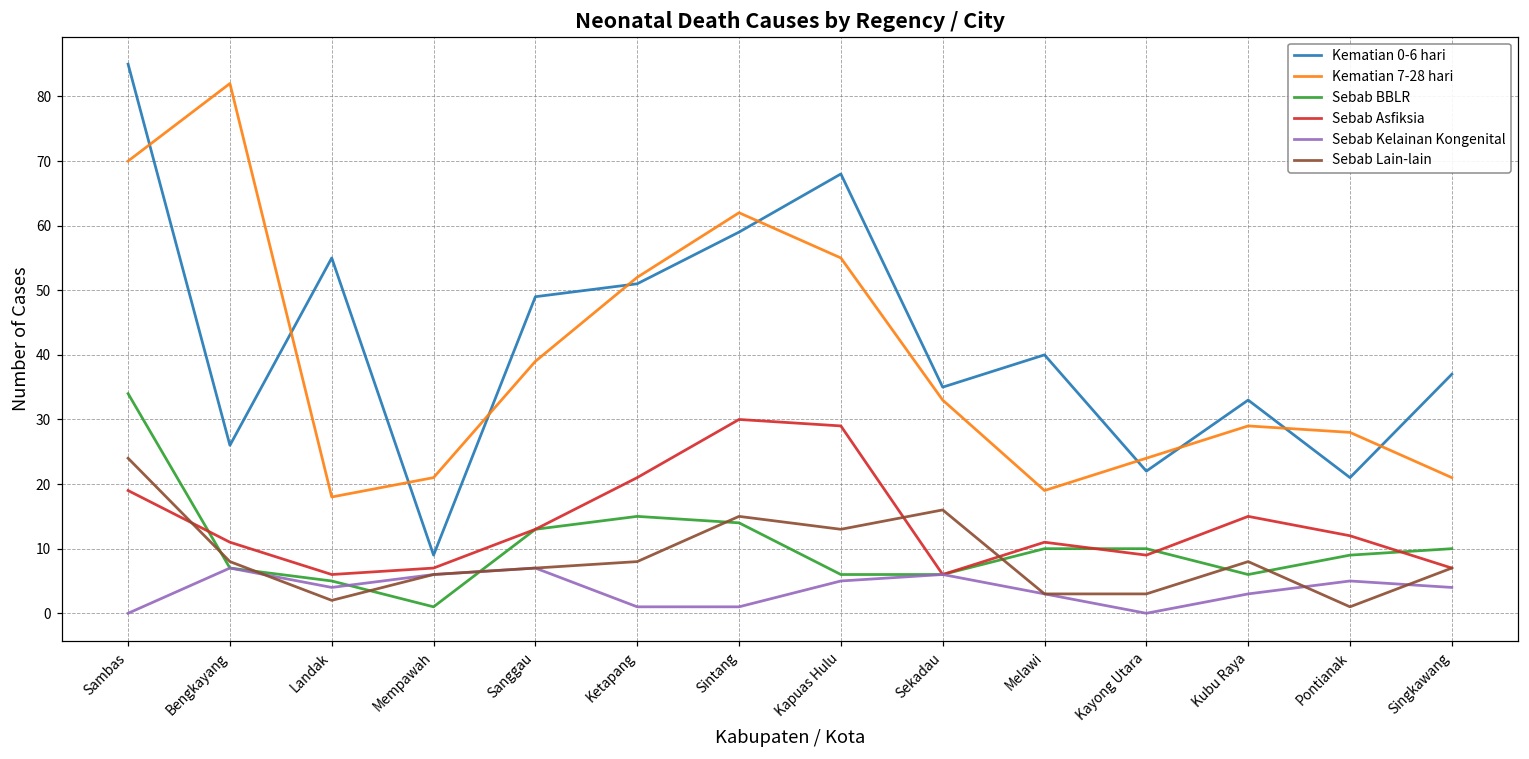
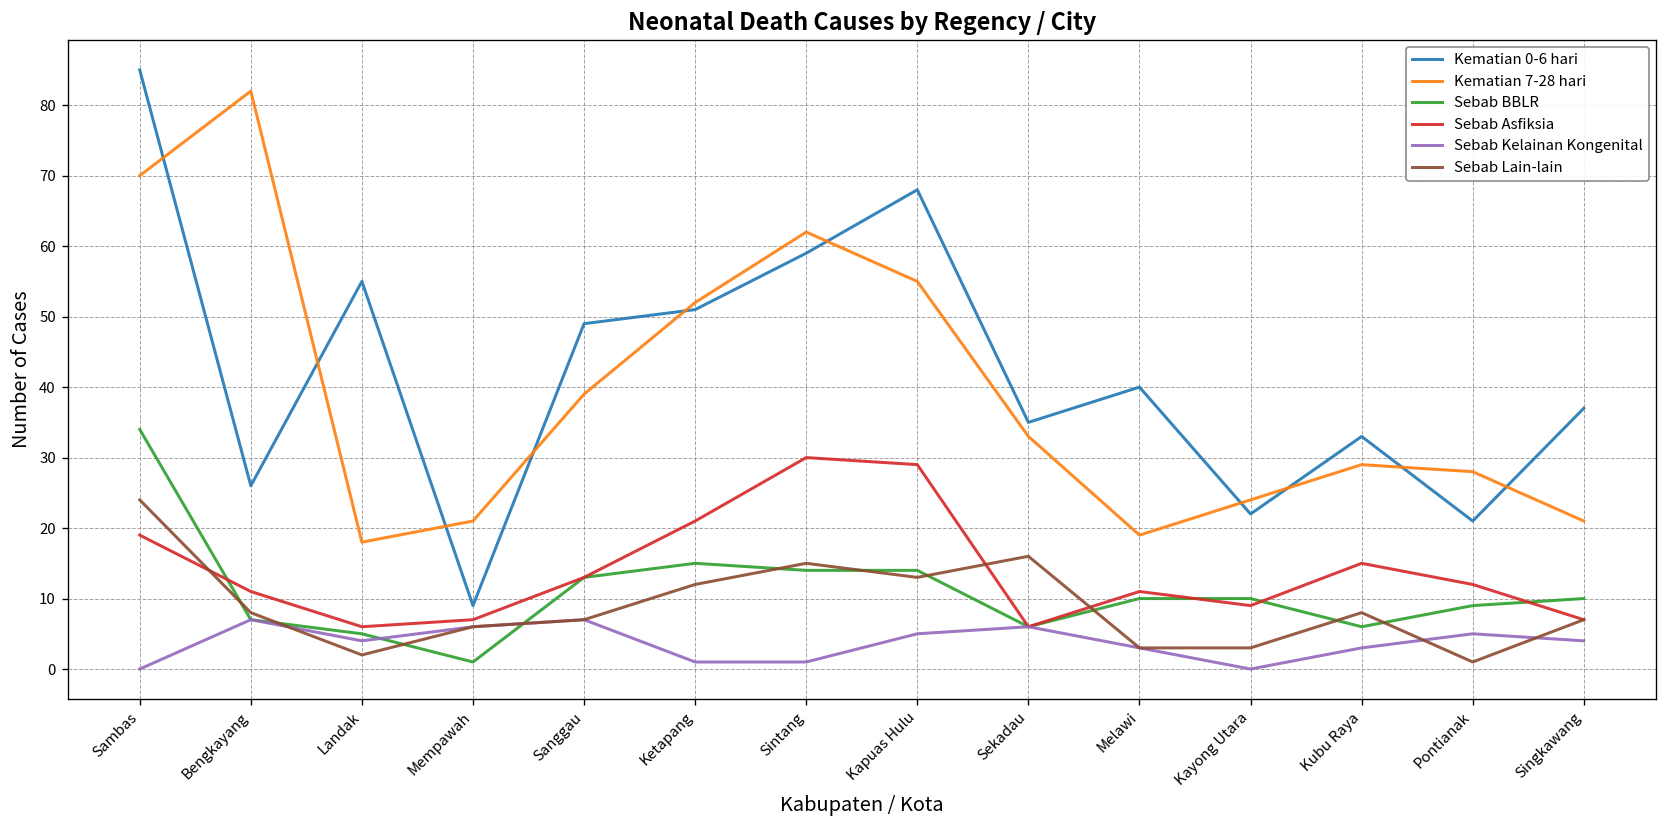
Sebab Lain-lain, Ketapang: 8 -> 12
Sebab BBLR, Kapuas Hulu: 6 -> 14
